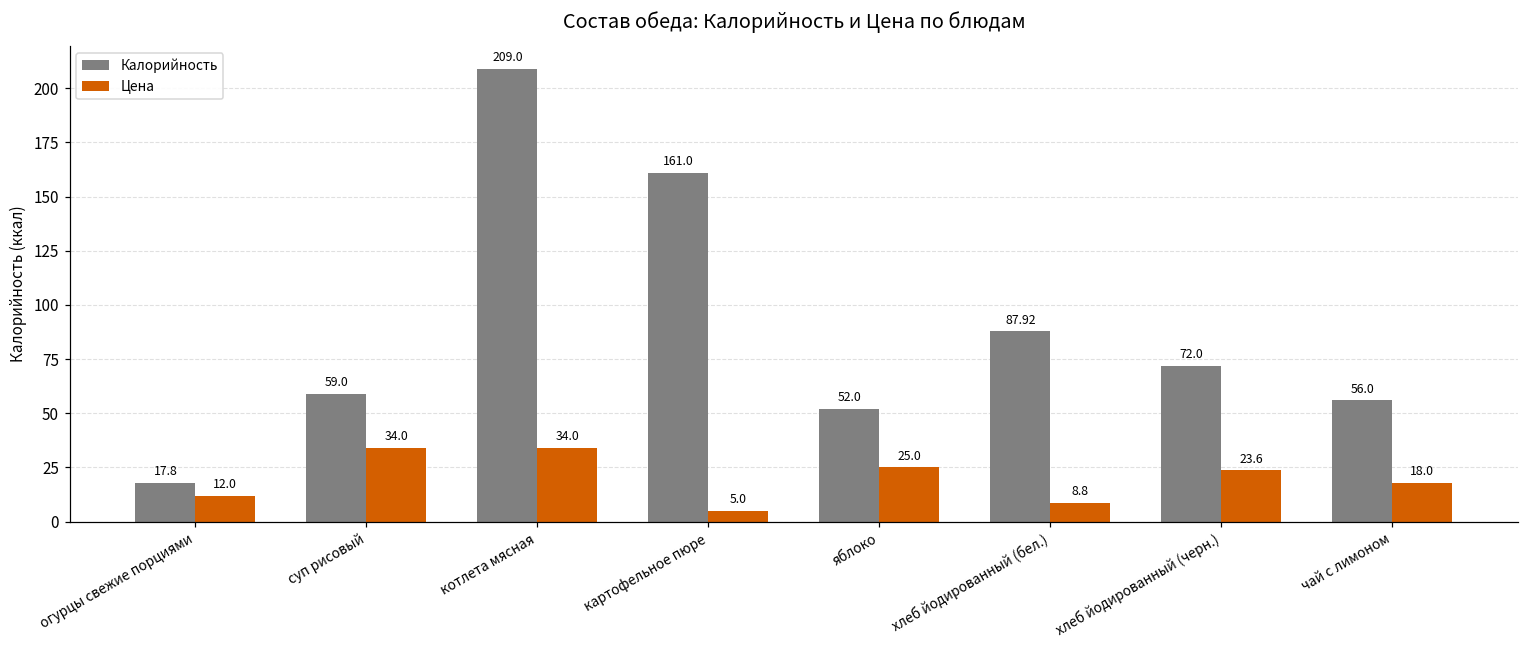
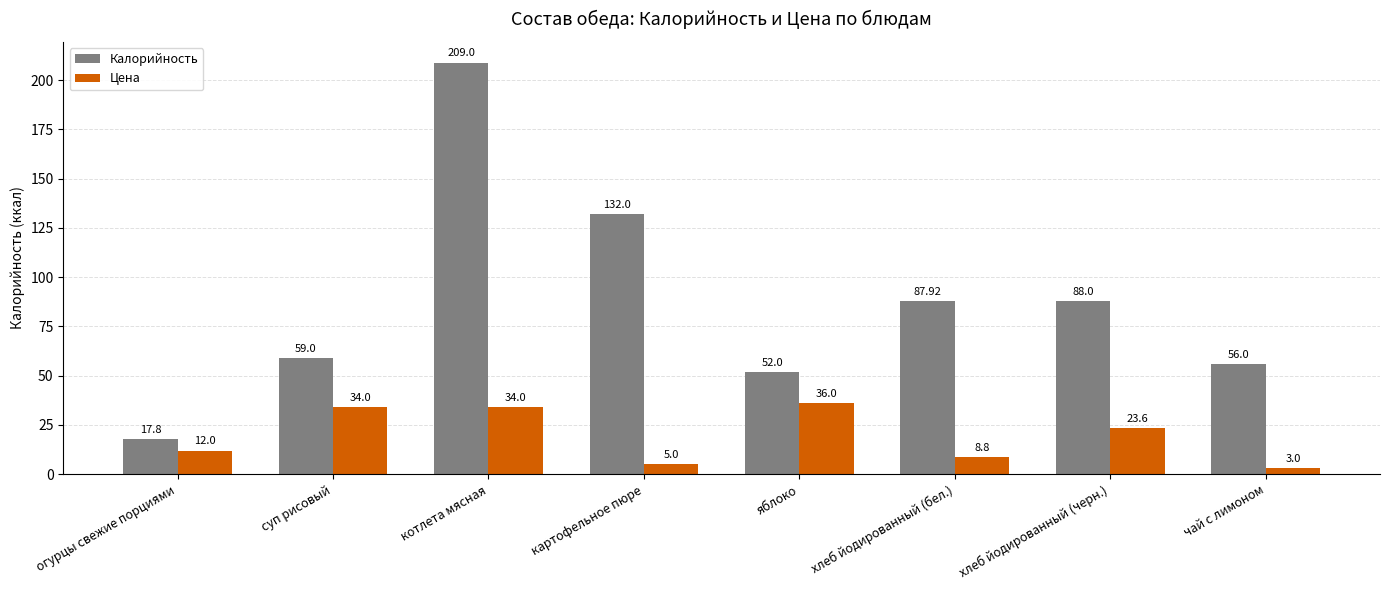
Калорийность, картофельное пюре: 161.0 -> 132.0
Цена, яблоко: 25.0 -> 36.0
Калорийность, хлеб йодированный (черн.): 72.0 -> 88.0
Цена, чай с лимоном: 18.0 -> 3.0
